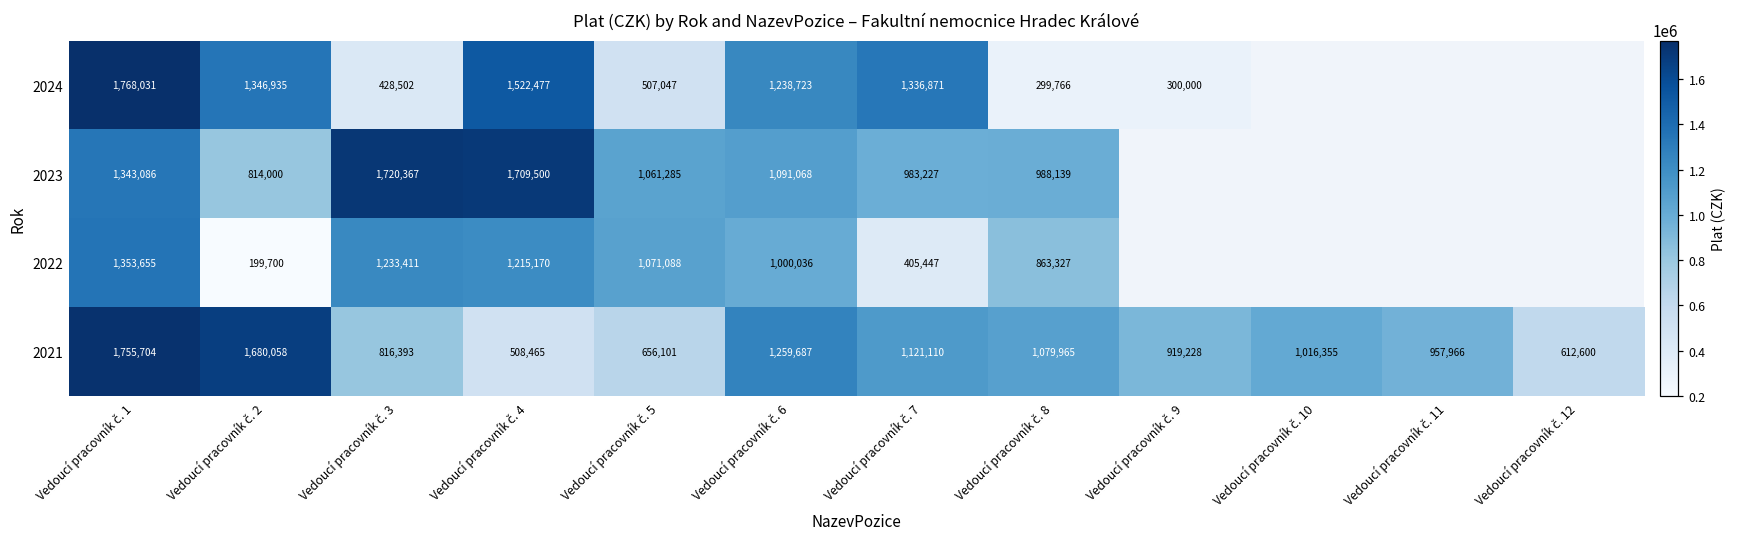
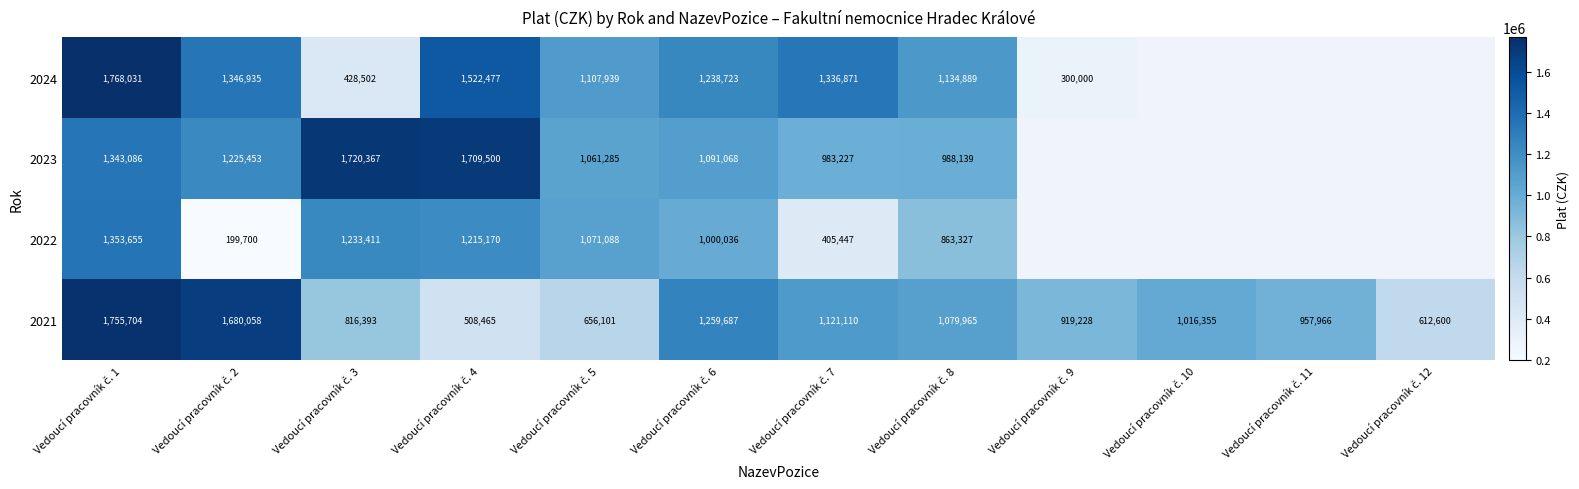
2024, Vedoucí pracovník č. 5: 507,047 -> 1,107,939
2024, Vedoucí pracovník č. 8: 299,766 -> 1,134,889
2023, Vedoucí pracovník č. 2: 814,000 -> 1,225,453
